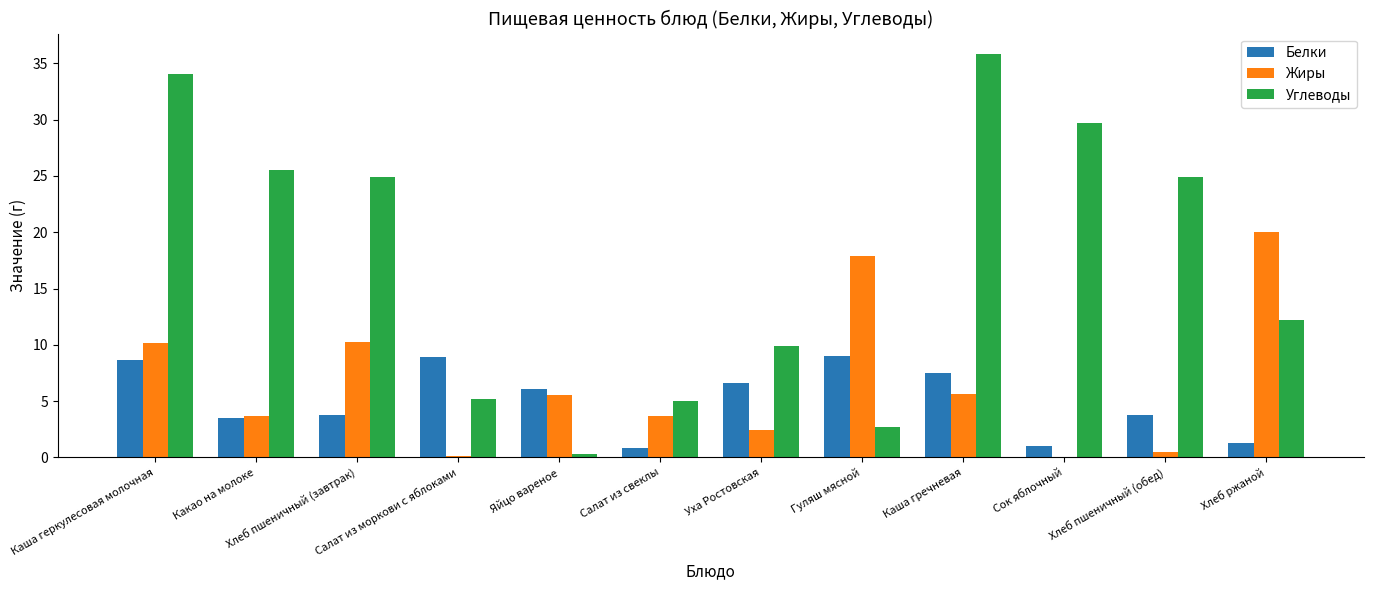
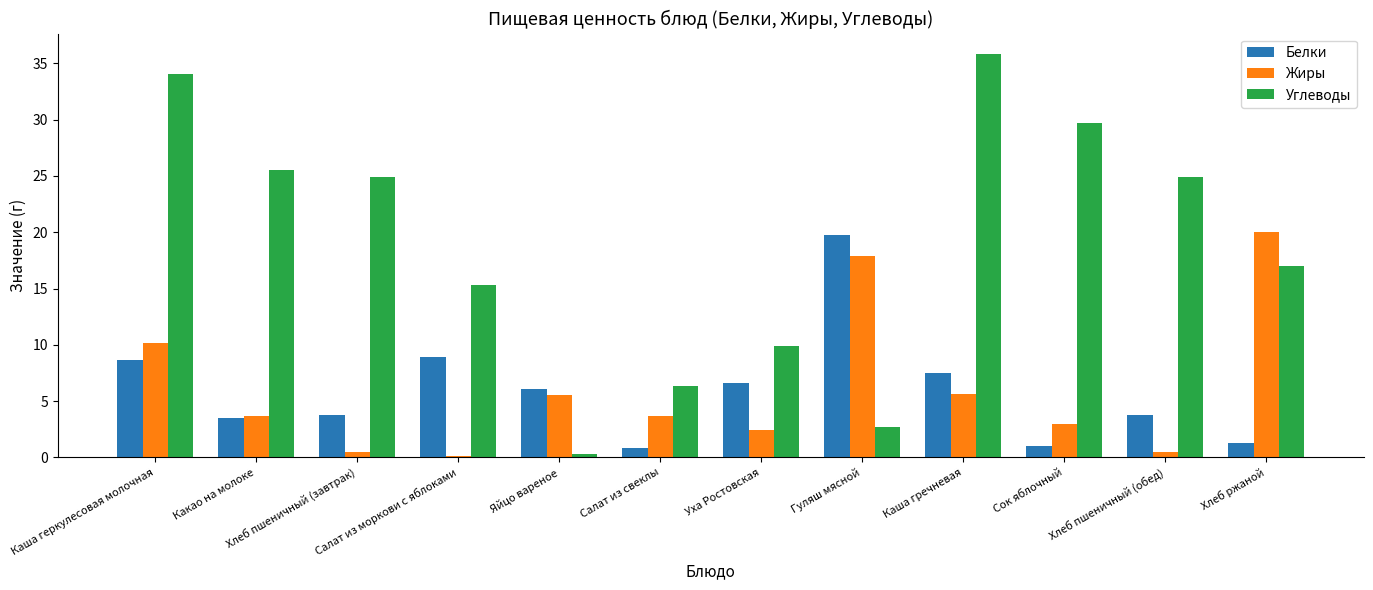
Жиры, Хлеб пшеничный (завтрак): 10.3 -> 0.5
Углеводы, Салат из моркови с яблоками: 5.2 -> 15.4
Углеводы, Салат из свеклы: 5.1 -> 6.4
Белки, Гуляш мясной: 9.1 -> 19.7
Жиры, Сок яблочный: 0.0 -> 3.0
Углеводы, Хлеб ржаной: 12.2 -> 17.0
